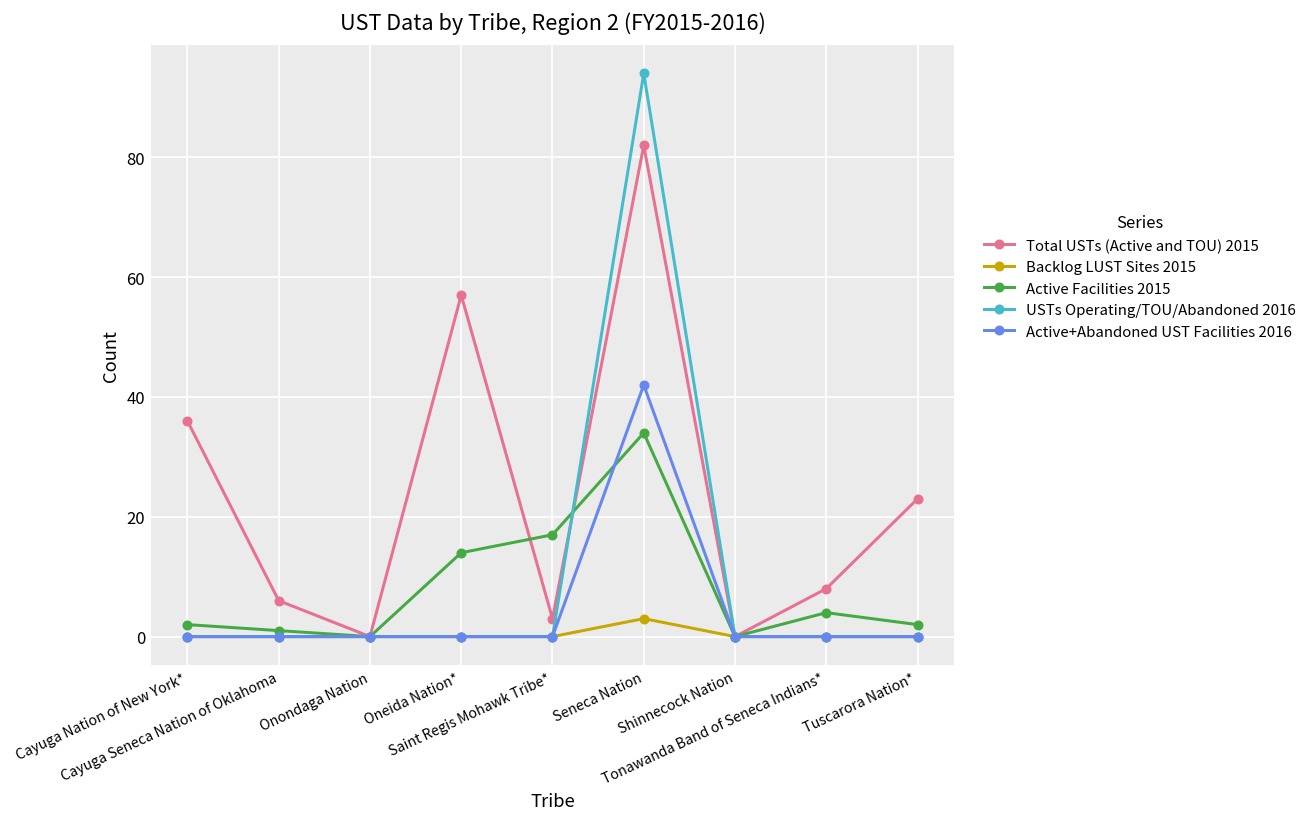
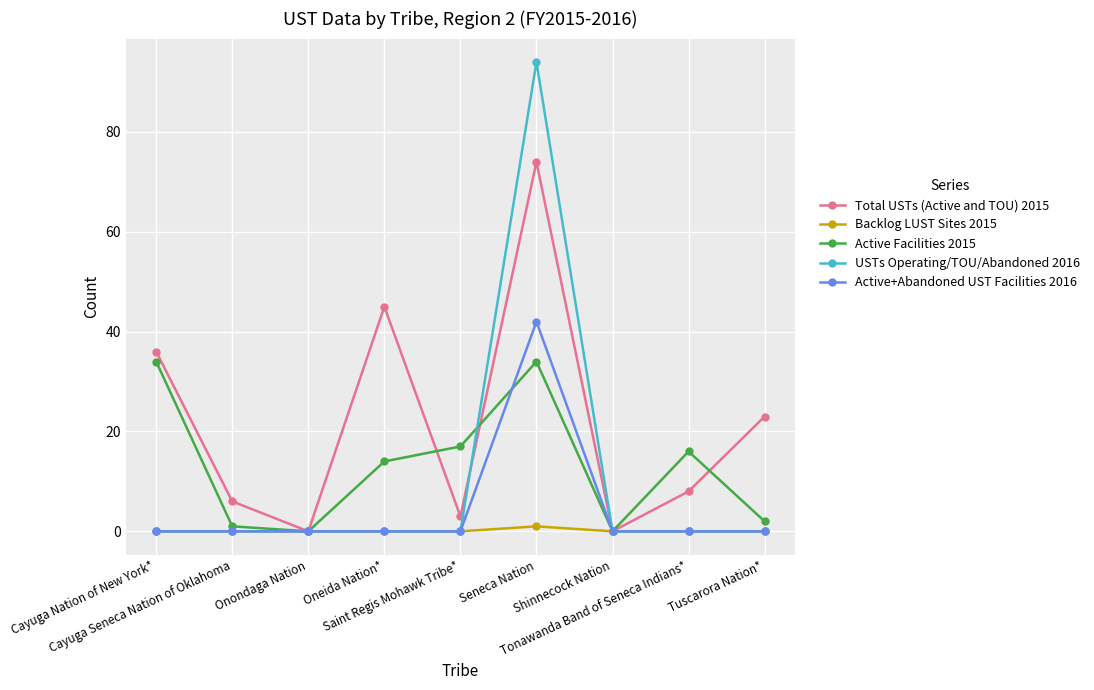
Active Facilities 2015, Cayuga Nation of New York*: 2 -> 34
Total USTs (Active and TOU) 2015, Oneida Nation*: 57 -> 45
Total USTs (Active and TOU) 2015, Seneca Nation: 82 -> 74
Backlog LUST Sites 2015, Seneca Nation: 3 -> 1
Active Facilities 2015, Tonawanda Band of Seneca Indians*: 4 -> 16
